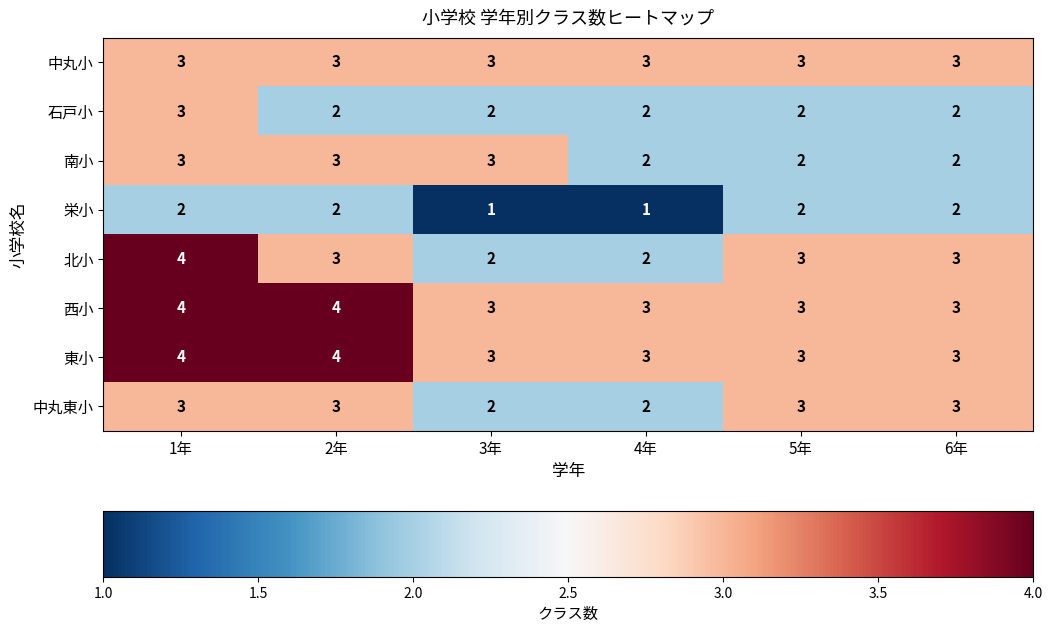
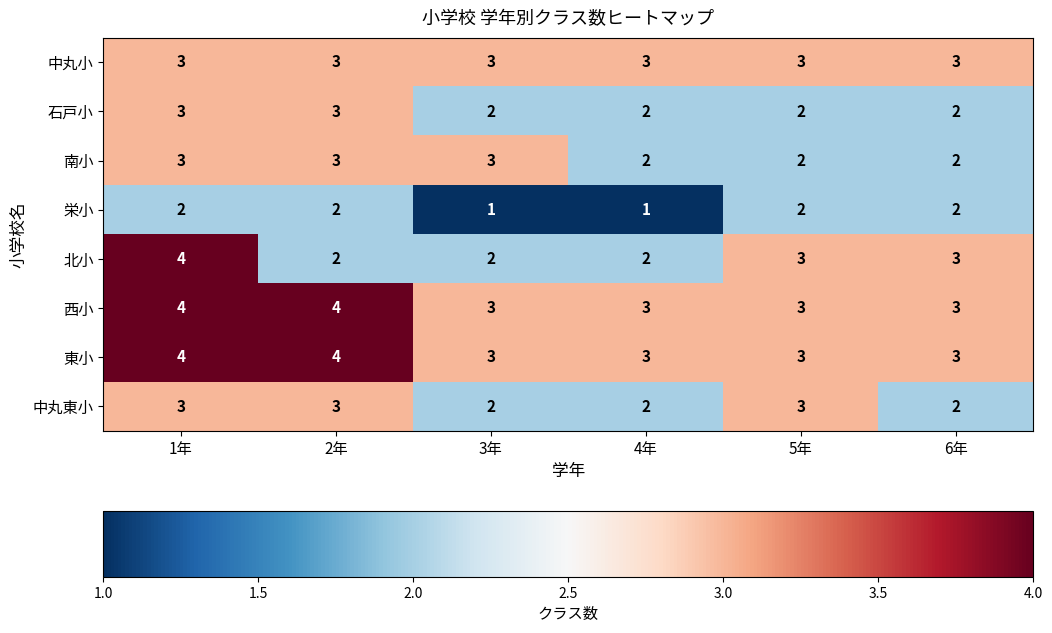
石戸小, 2年: 2 -> 3
北小, 2年: 3 -> 2
中丸東小, 6年: 3 -> 2
